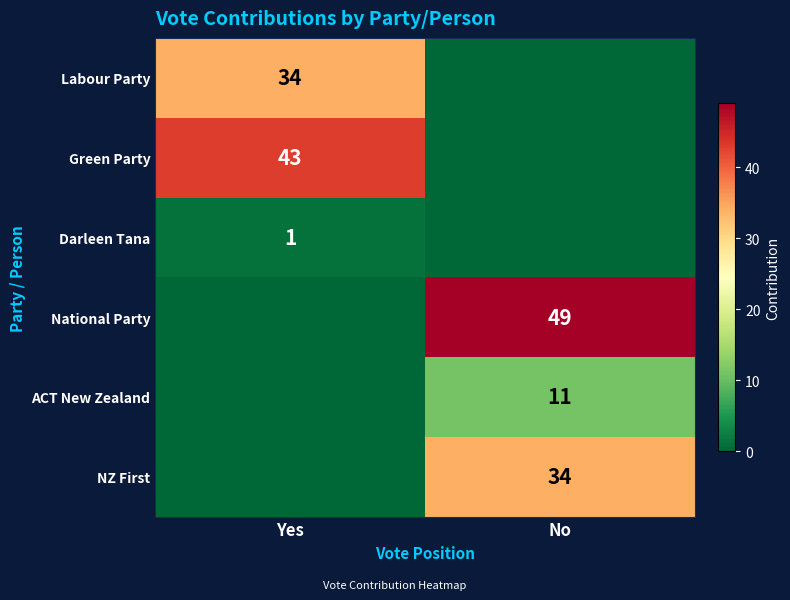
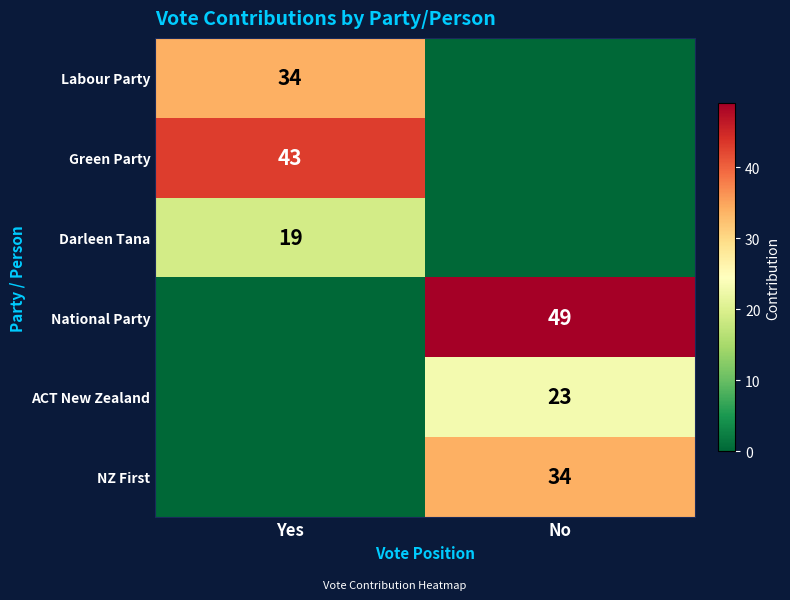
Darleen Tana, Yes: 1 -> 19
ACT New Zealand, No: 11 -> 23
